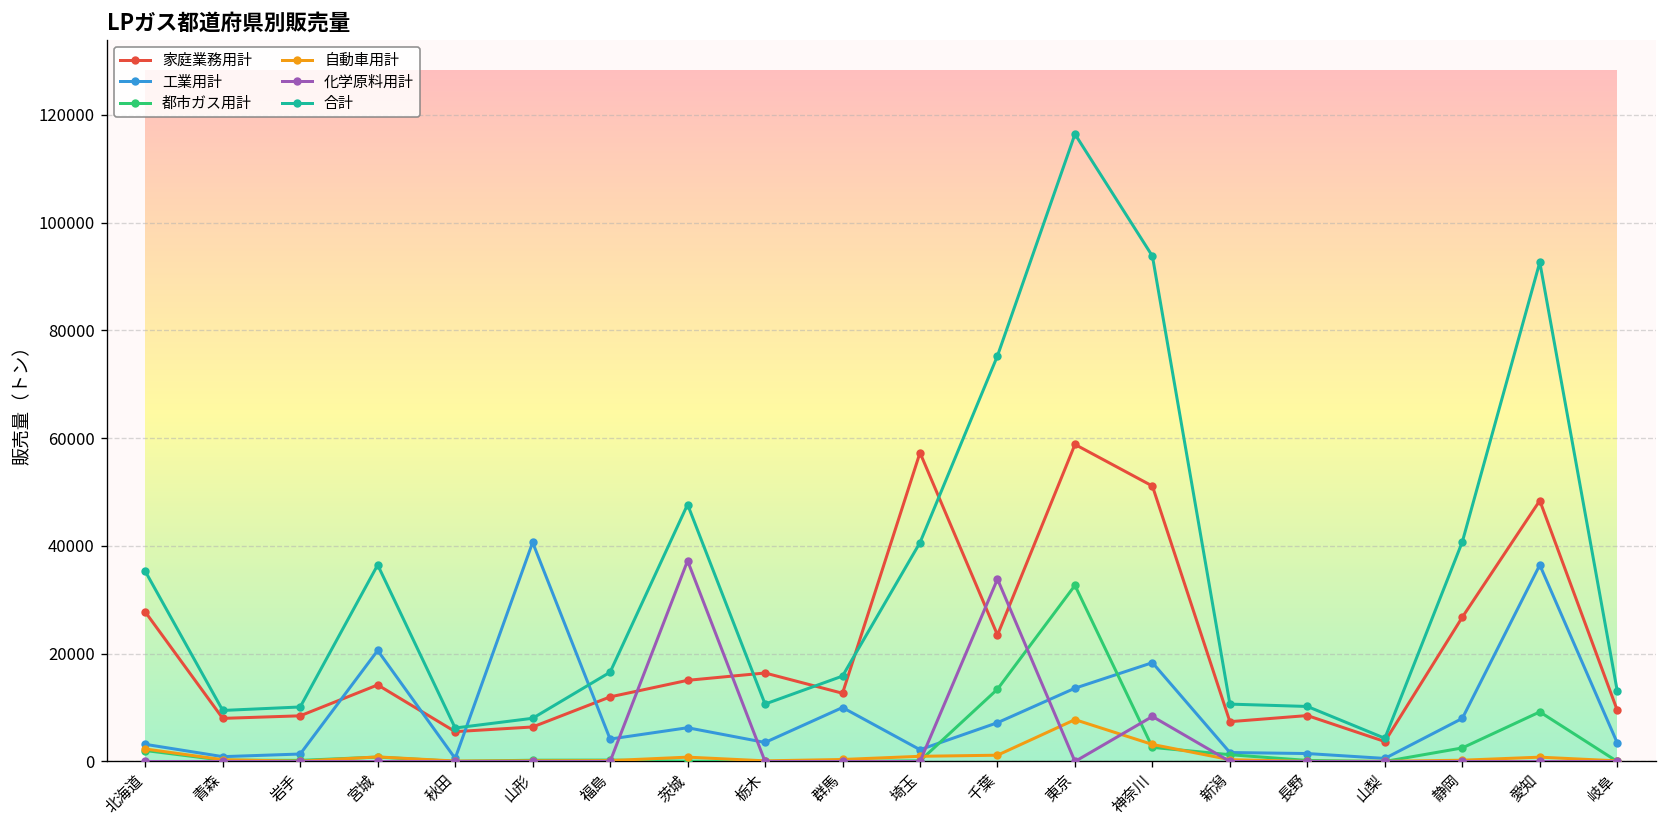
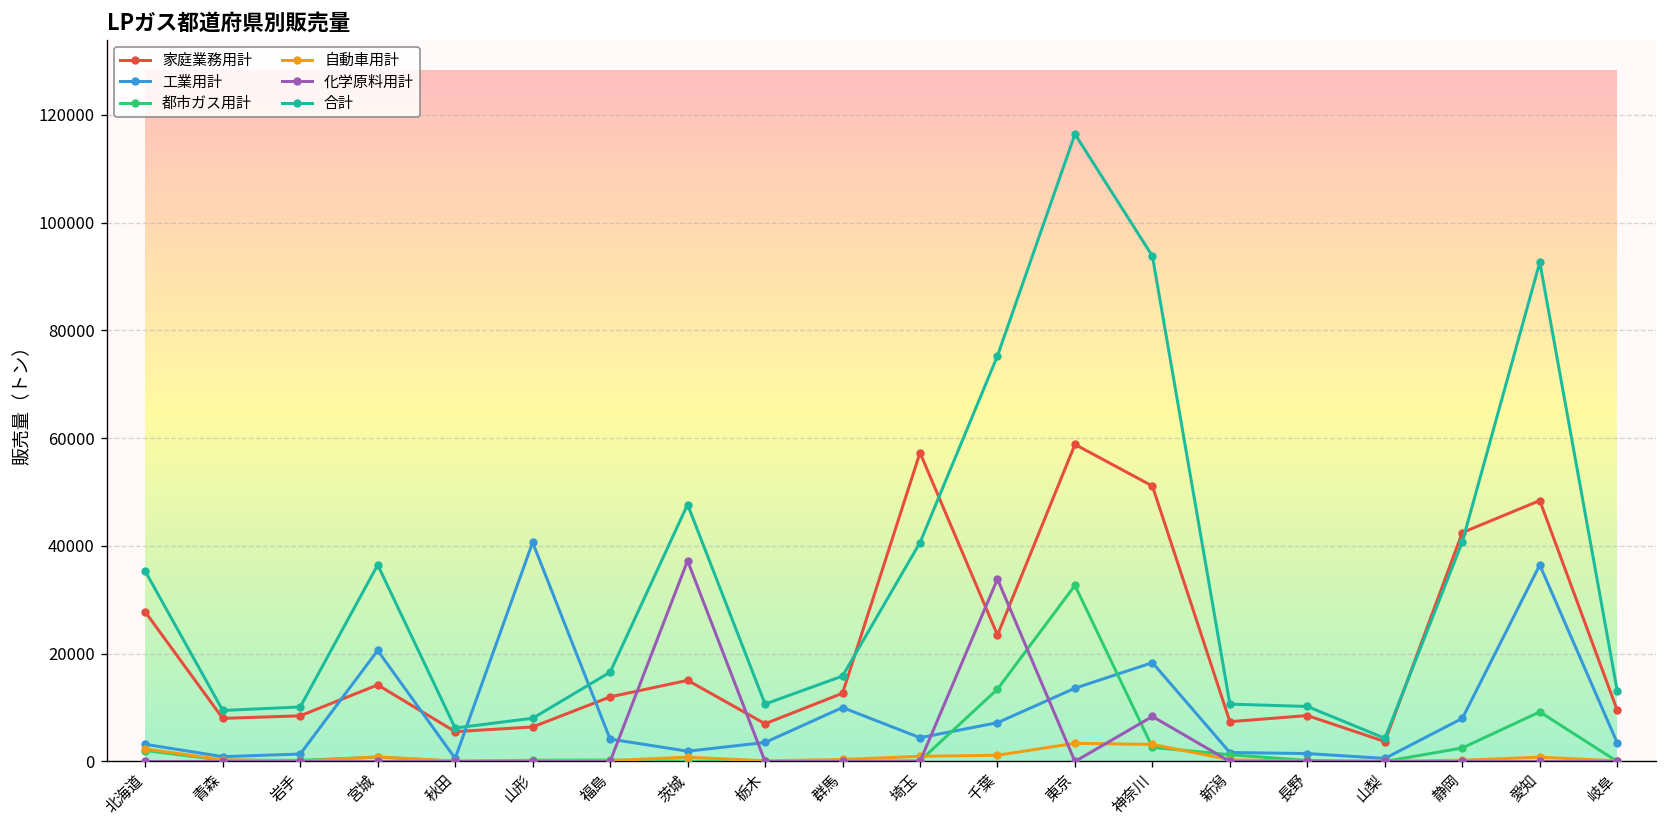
工業用計, 茨城: 6000 -> 2000
家庭業務用計, 栃木: 16000 -> 7000
工業用計, 埼玉: 2000 -> 4000
自動車用計, 東京: 8000 -> 3000
家庭業務用計, 静岡: 27000 -> 42000
